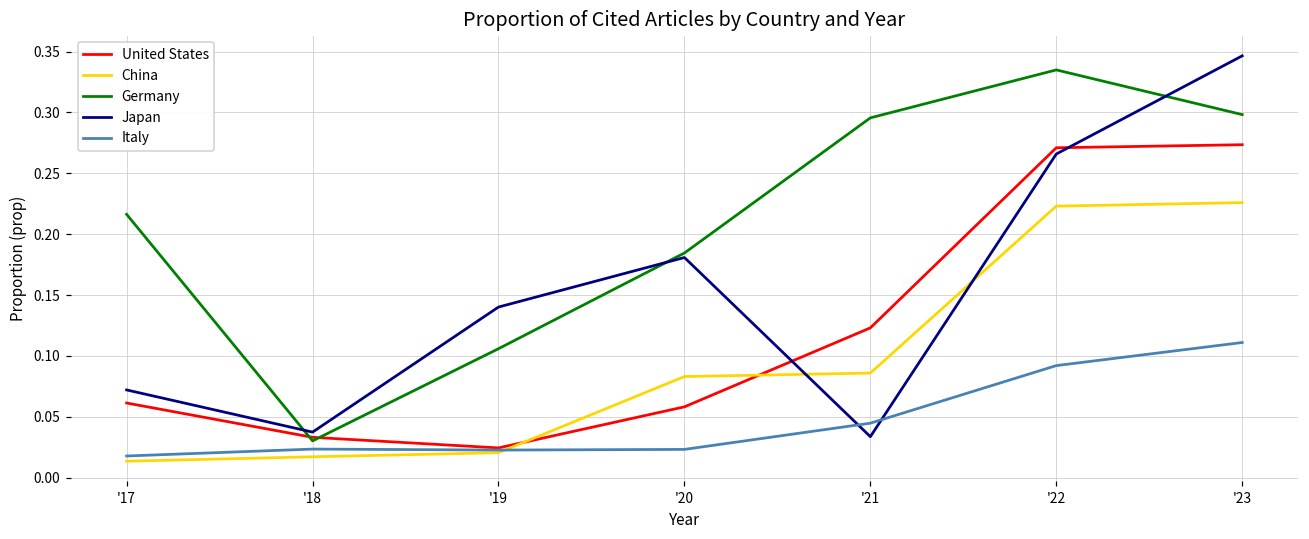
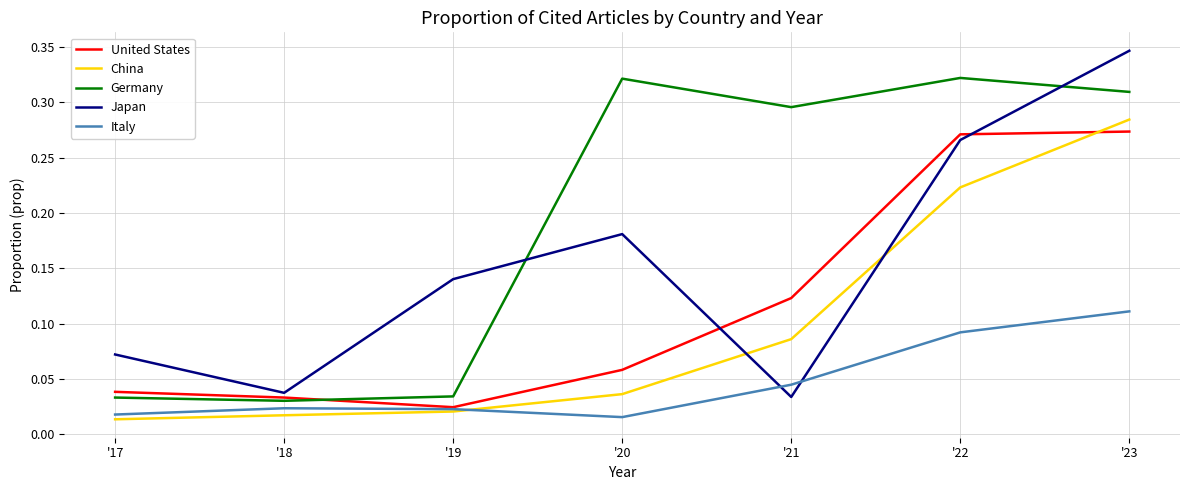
United States, '17: 0.061 -> 0.038
Germany, '17: 0.216 -> 0.033
Germany, '19: 0.106 -> 0.034
China, '20: 0.083 -> 0.036
Germany, '20: 0.185 -> 0.321
Italy, '20: 0.023 -> 0.015
Germany, '22: 0.335 -> 0.322
China, '23: 0.226 -> 0.284
Germany, '23: 0.298 -> 0.309
